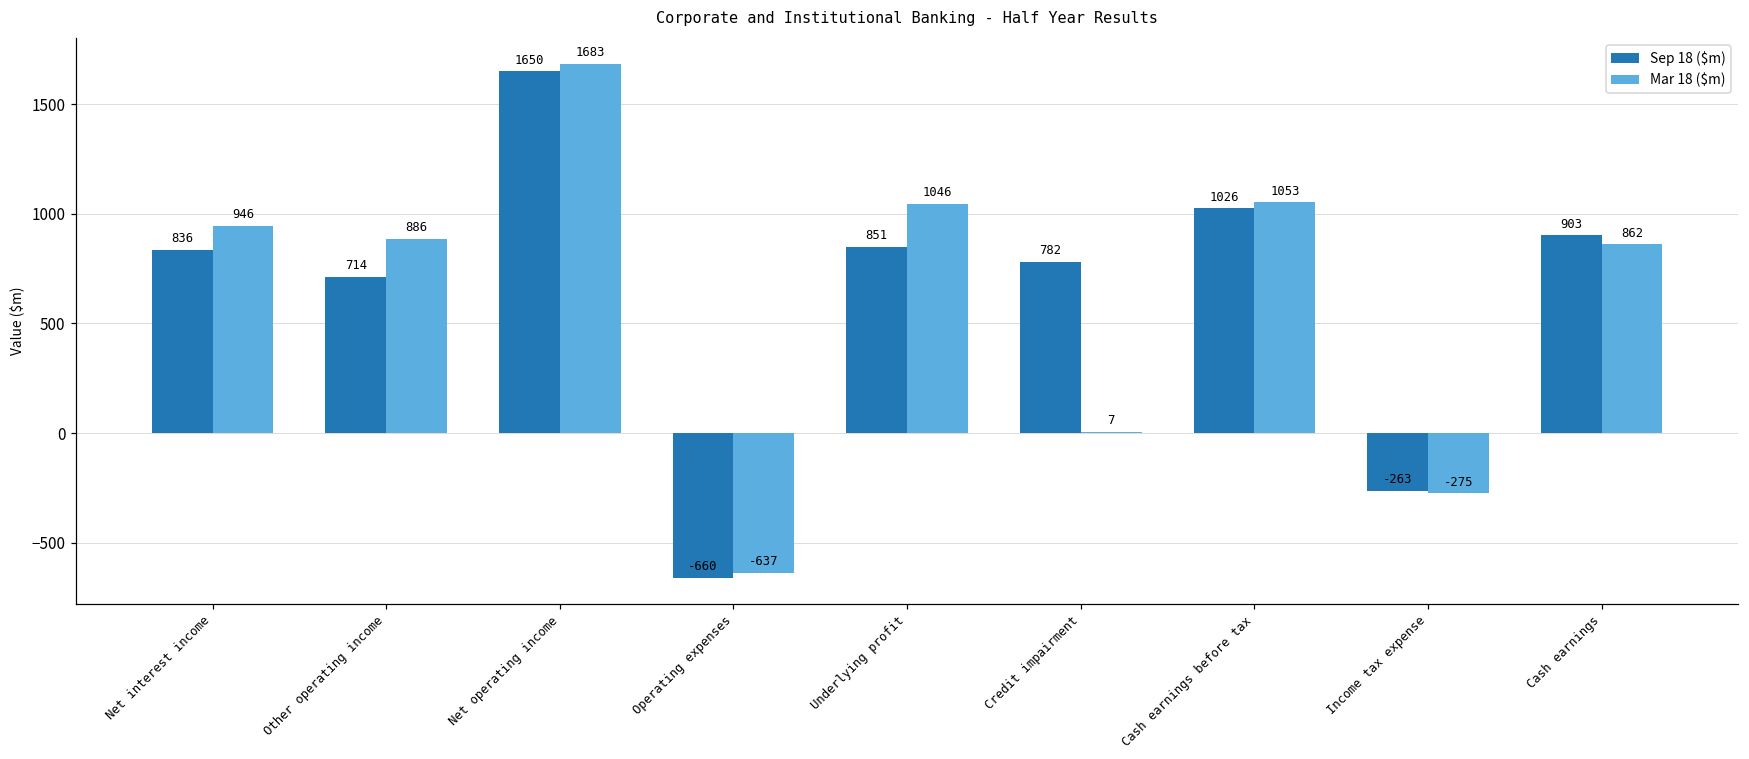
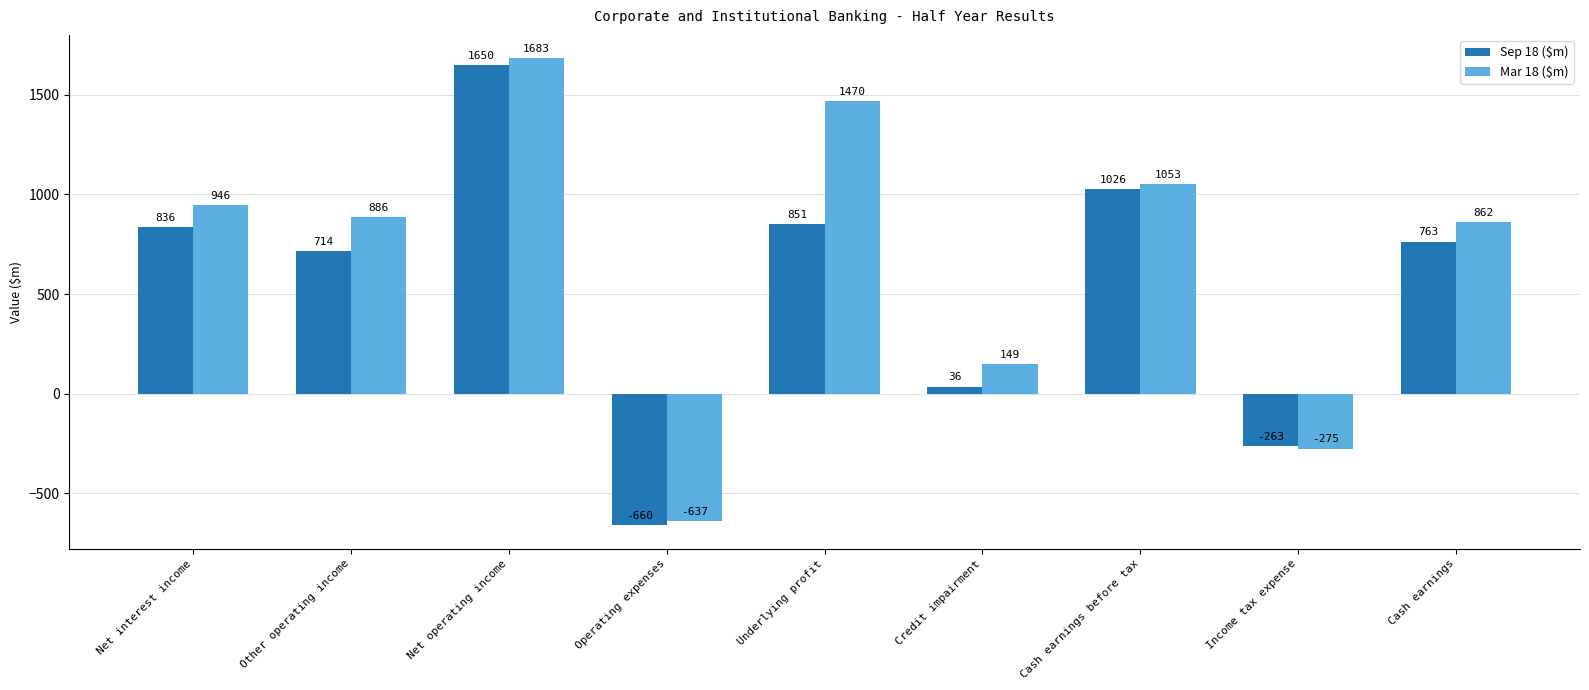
Mar 18 ($m), Underlying profit: 1046 -> 1470
Sep 18 ($m), Credit impairment: 782 -> 36
Mar 18 ($m), Credit impairment: 7 -> 149
Sep 18 ($m), Cash earnings: 903 -> 763
